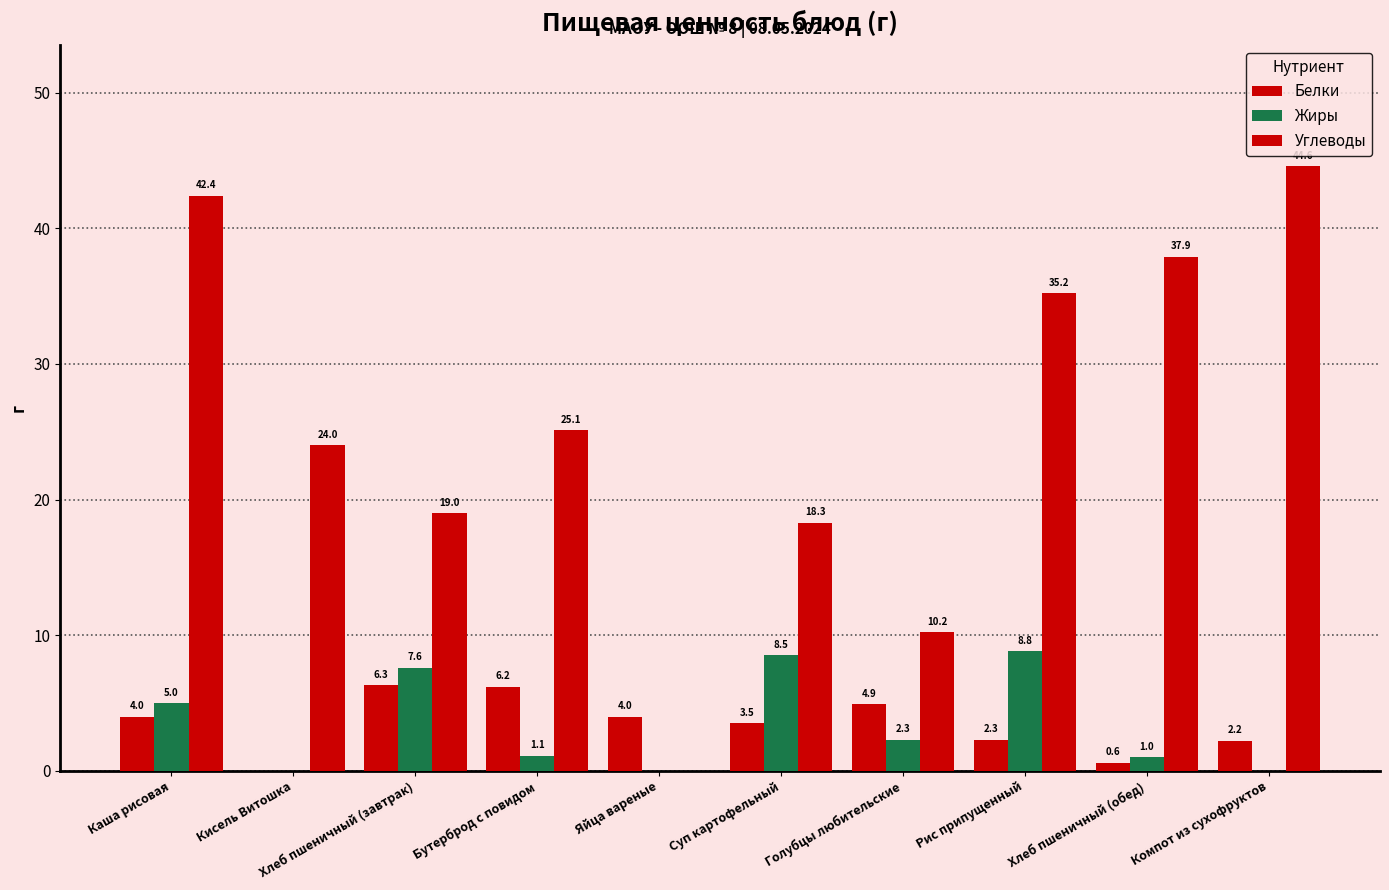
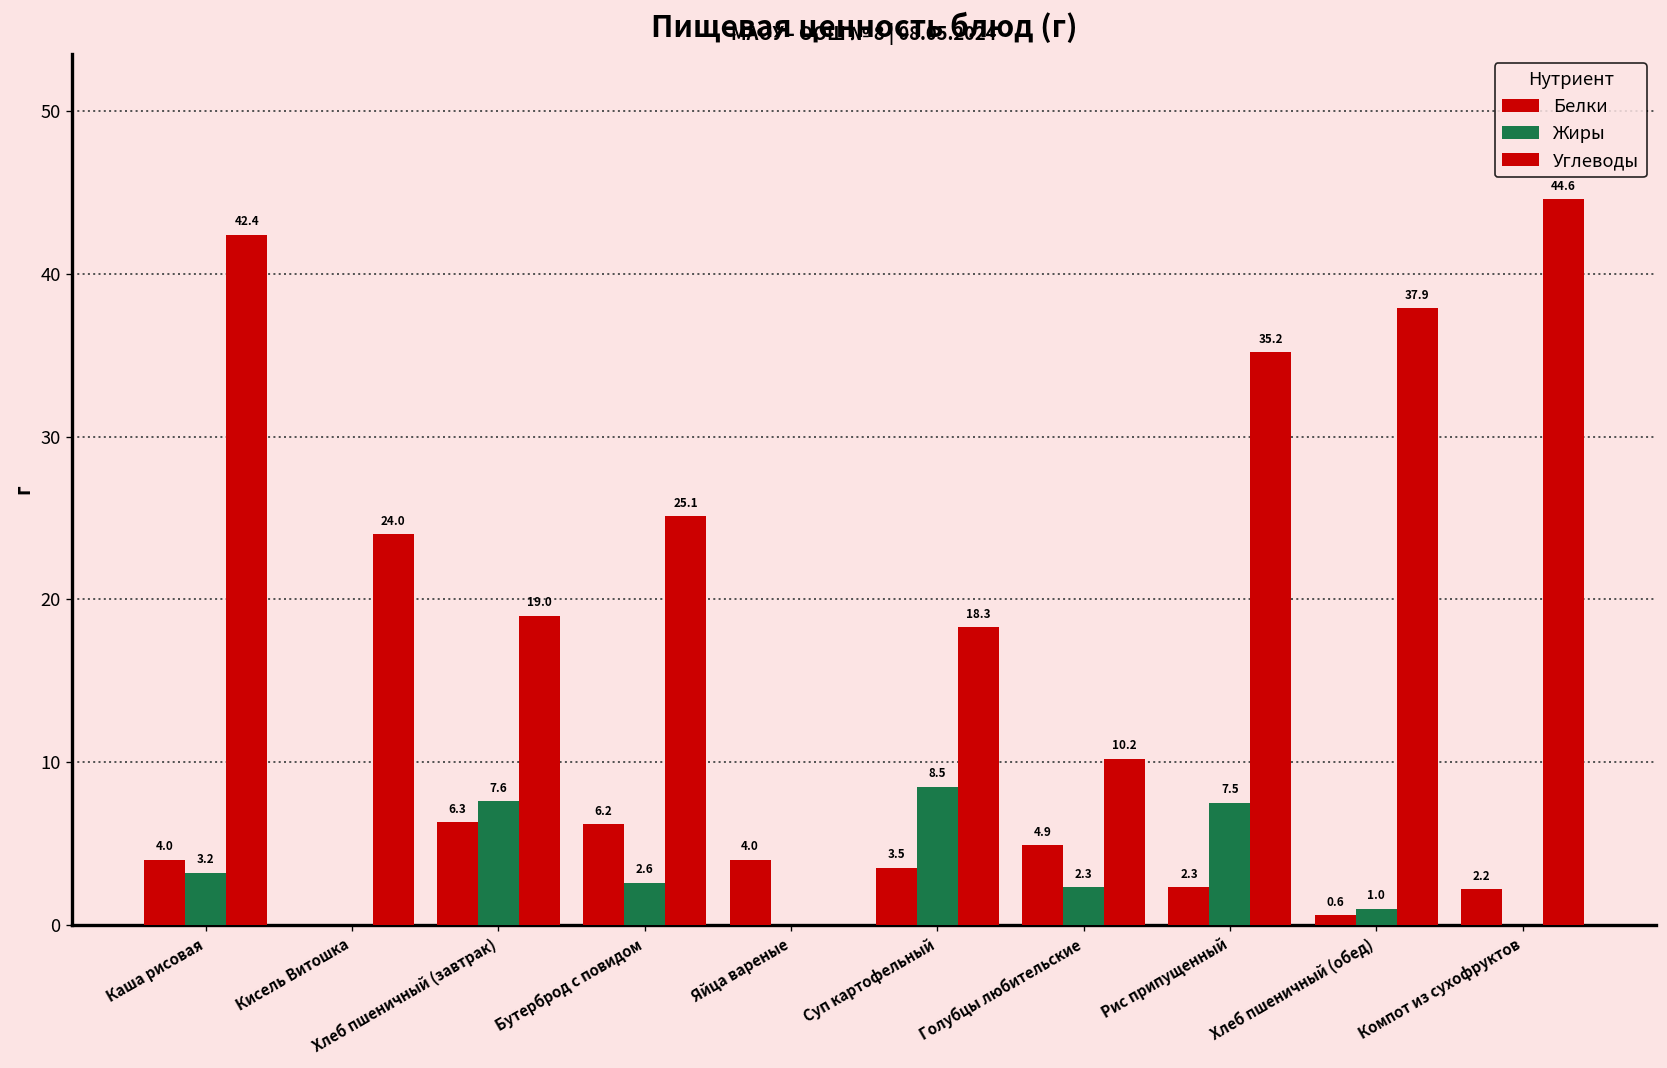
Жиры, Каша рисовая: 5.0 -> 3.2
Жиры, Бутерброд с повидом: 1.1 -> 2.6
Жиры, Рис припущенный: 8.8 -> 7.5
